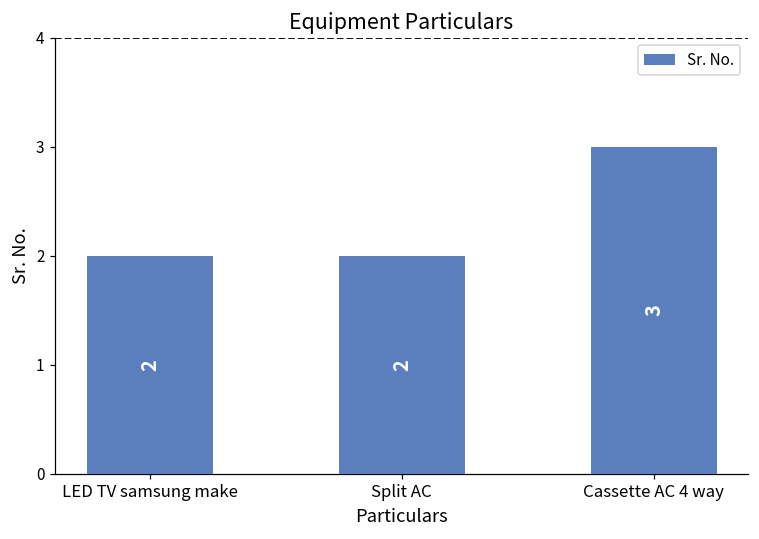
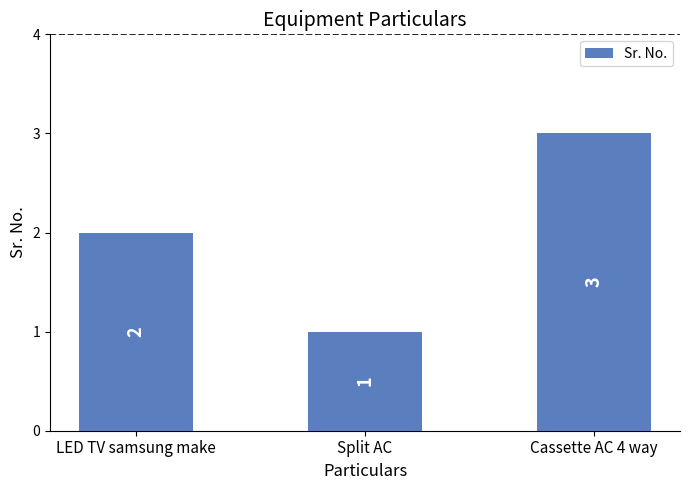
Split AC: 2 -> 1
